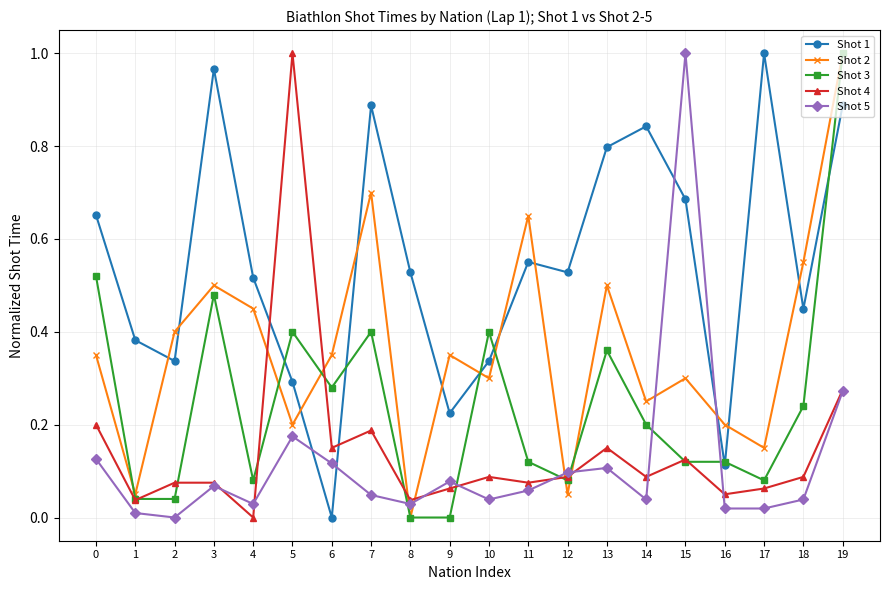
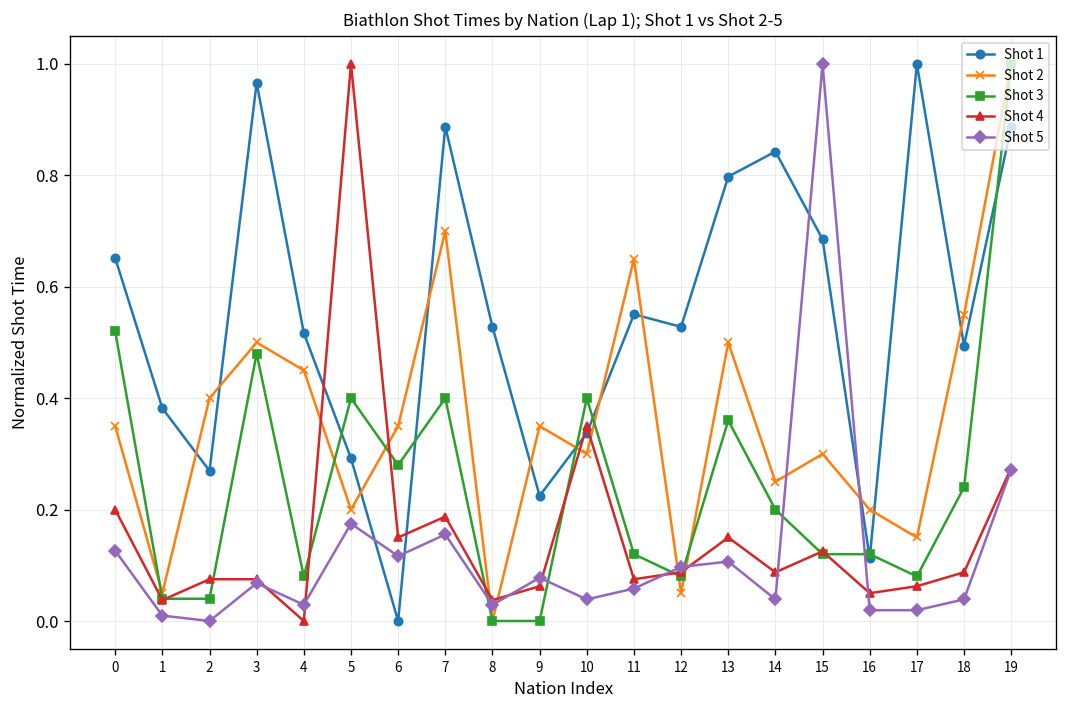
Shot 1, 2: 0.34 -> 0.27
Shot 5, 7: 0.05 -> 0.16
Shot 4, 10: 0.09 -> 0.35
Shot 1, 18: 0.45 -> 0.49
